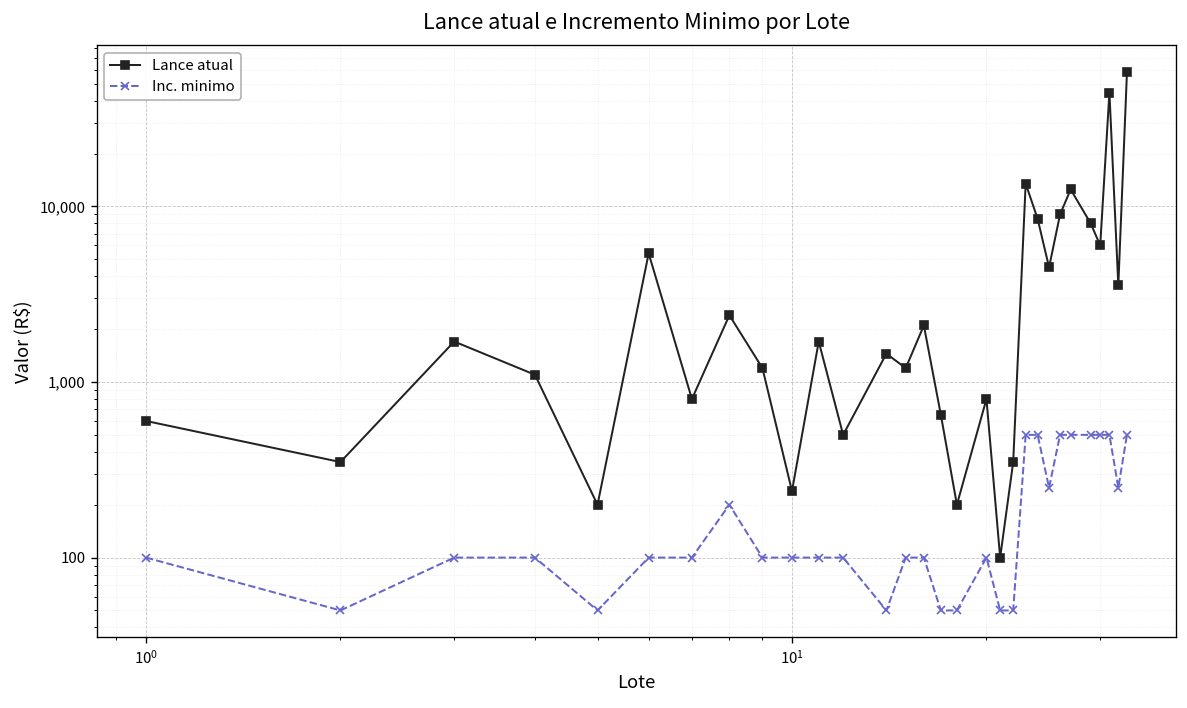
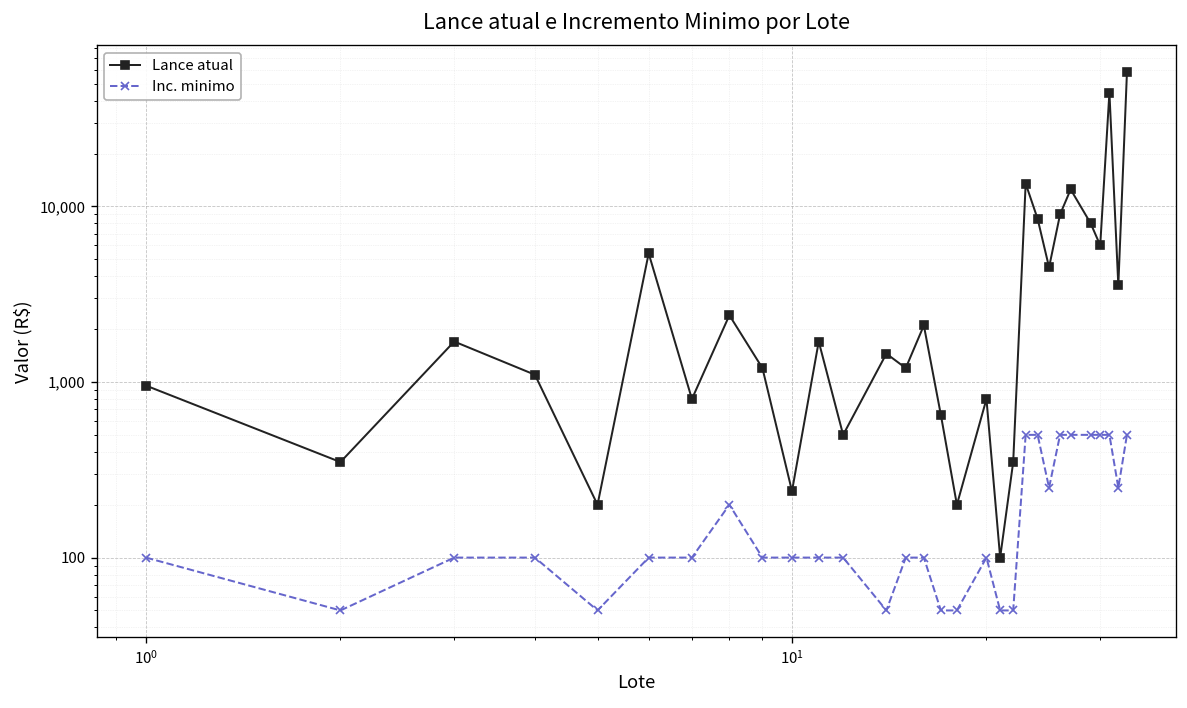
Lance atual, 10^0: 600 -> 1,000
